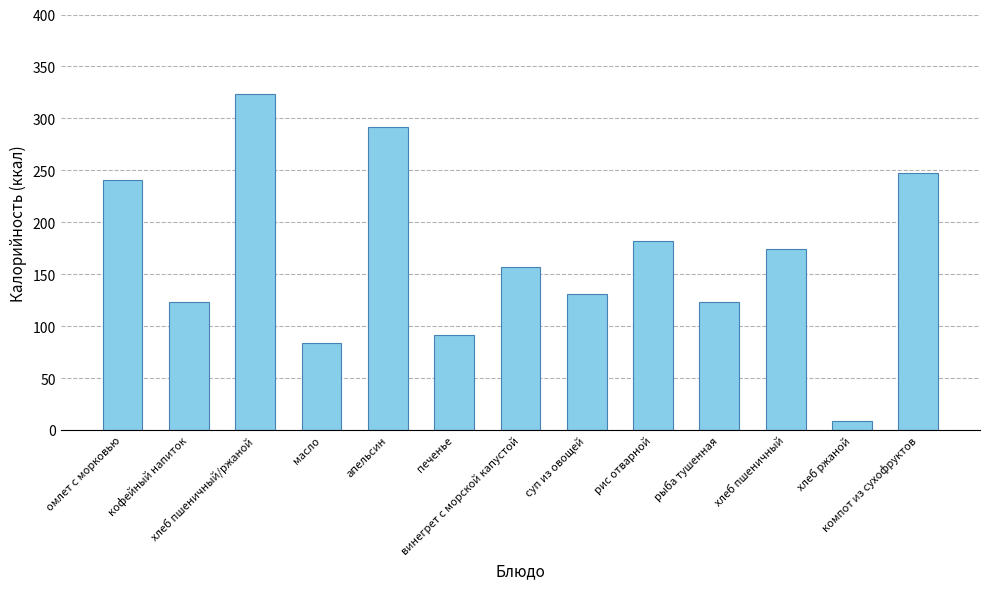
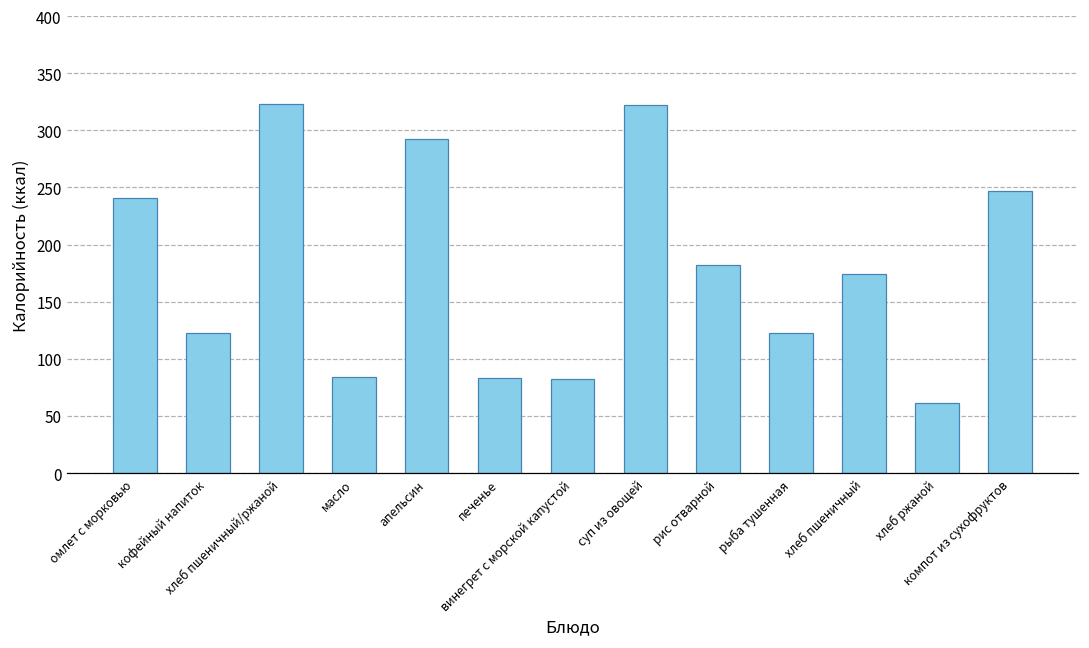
печенье: 91 -> 83
винегрет с морской капустой: 157 -> 82
суп из овощей: 131 -> 322
хлеб ржаной: 9 -> 61
